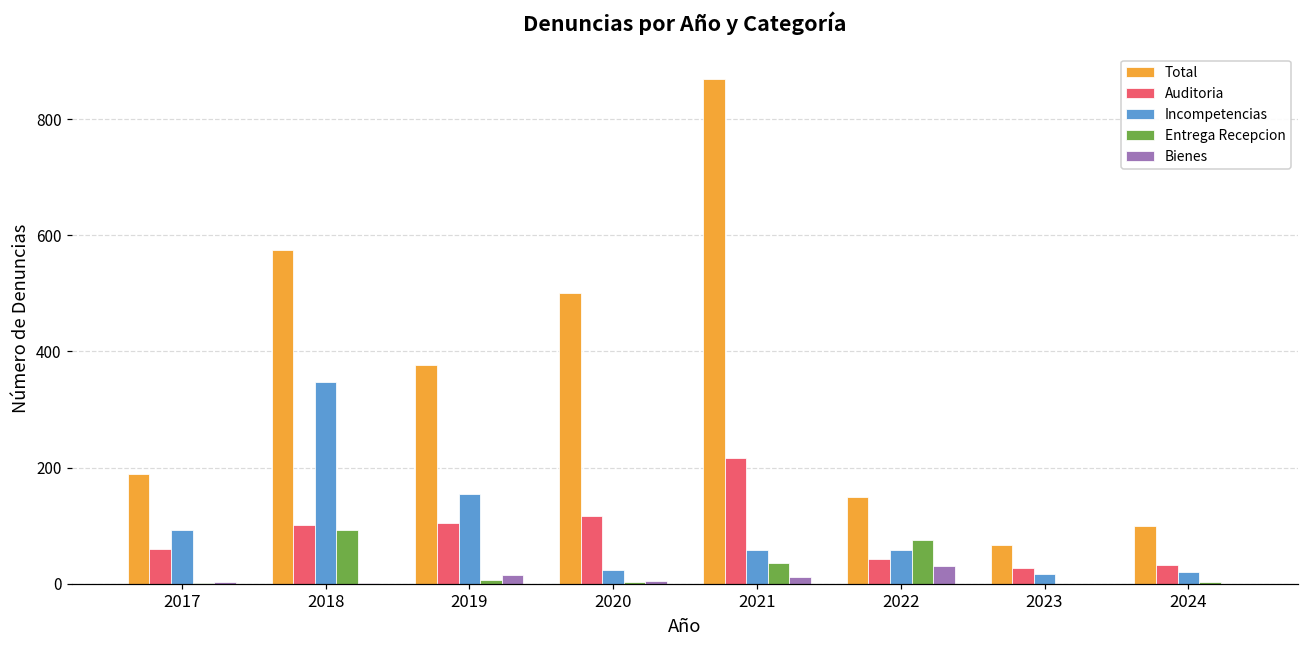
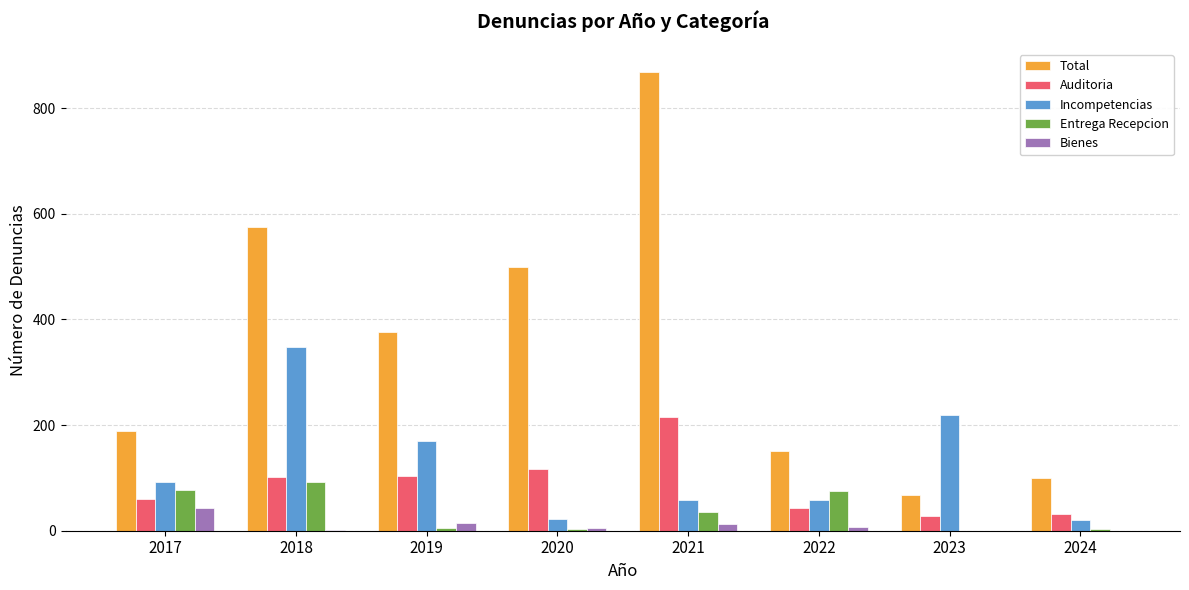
Entrega Recepcion, 2017: 0 -> 80
Bienes, 2017: 0 -> 40
Incompetencias, 2019: 150 -> 170
Bienes, 2022: 30 -> 10
Incompetencias, 2023: 20 -> 220
